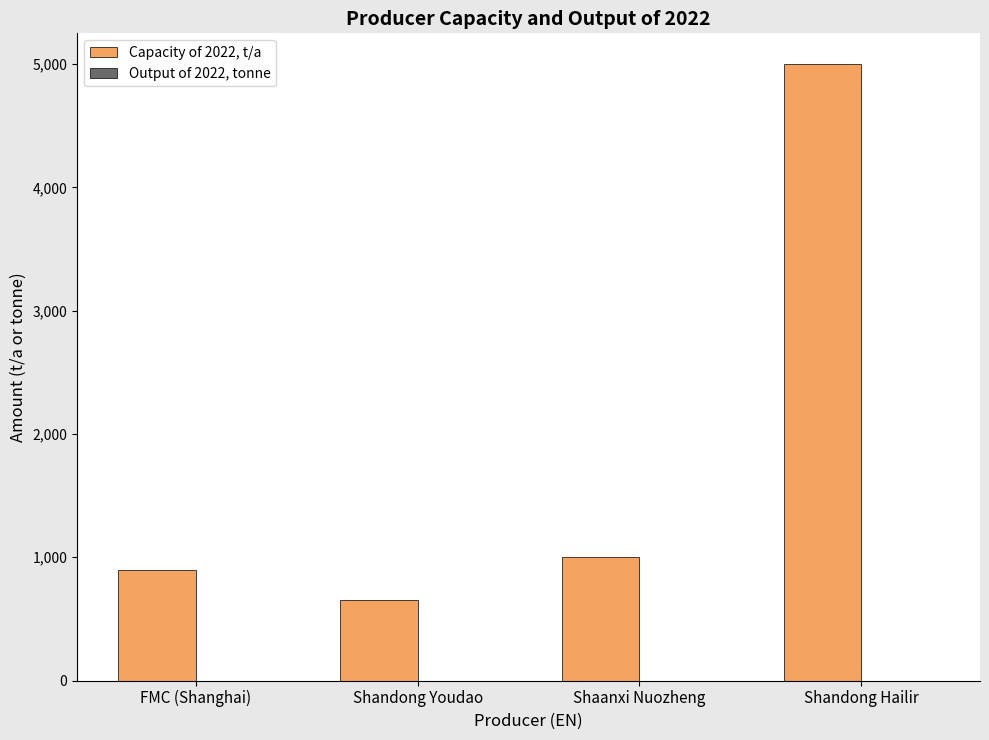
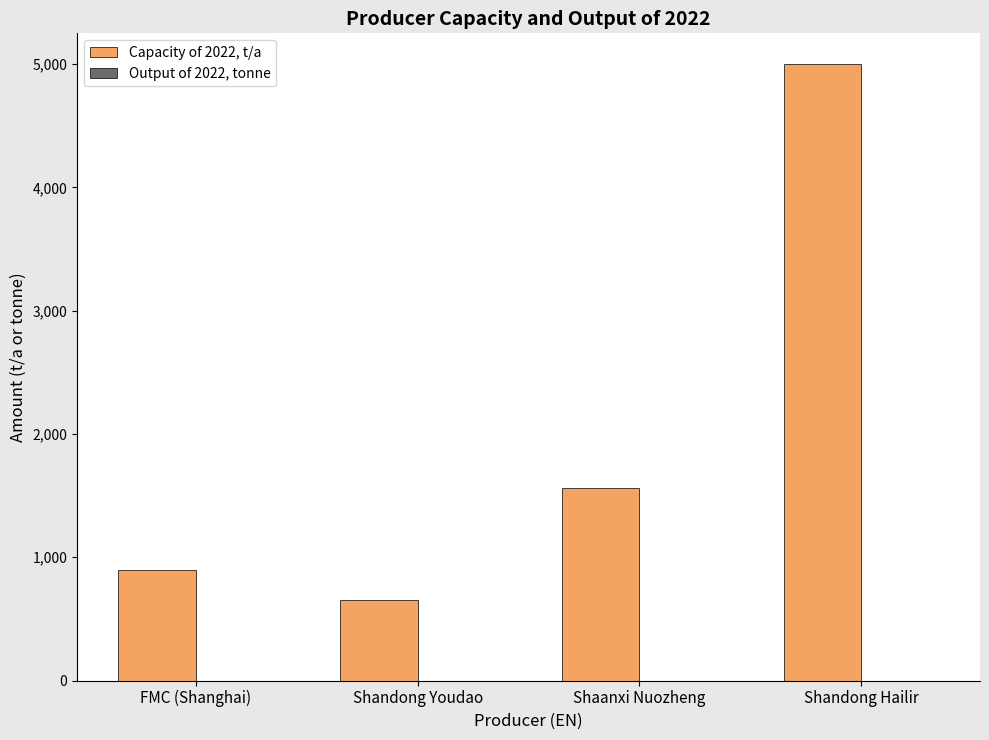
Capacity of 2022, t/a, Shaanxi Nuozheng: 1,000 -> 1,560
